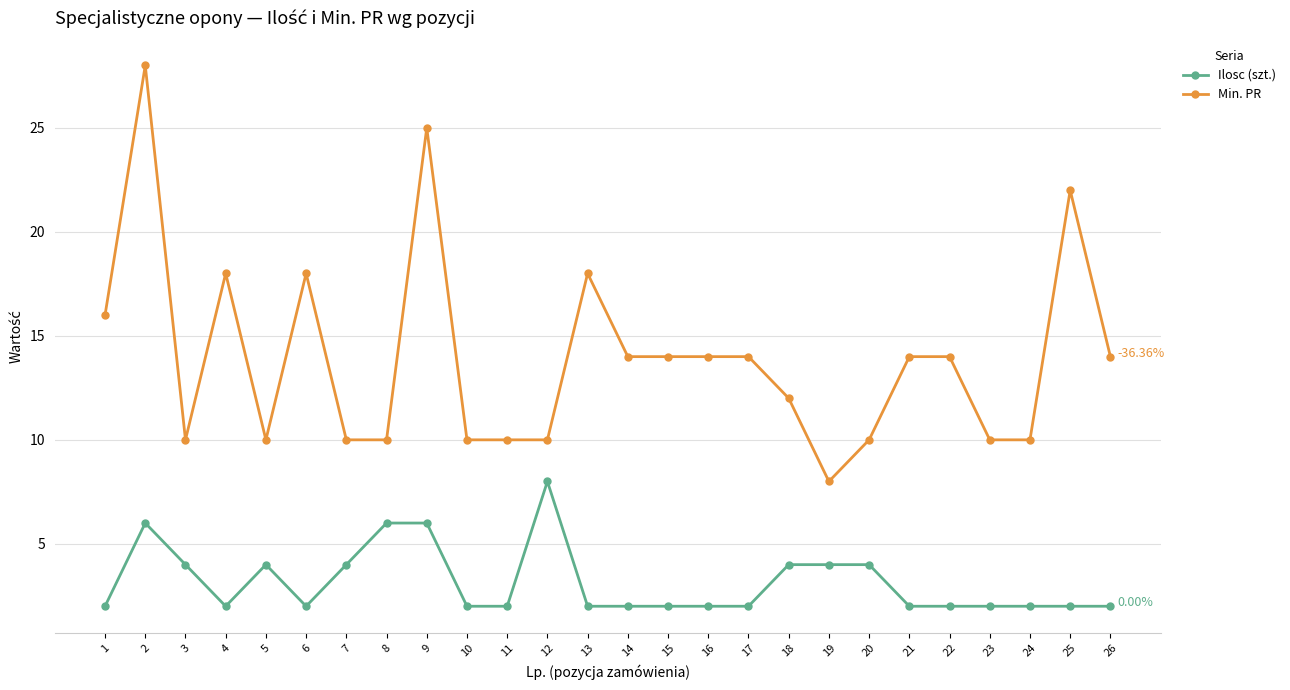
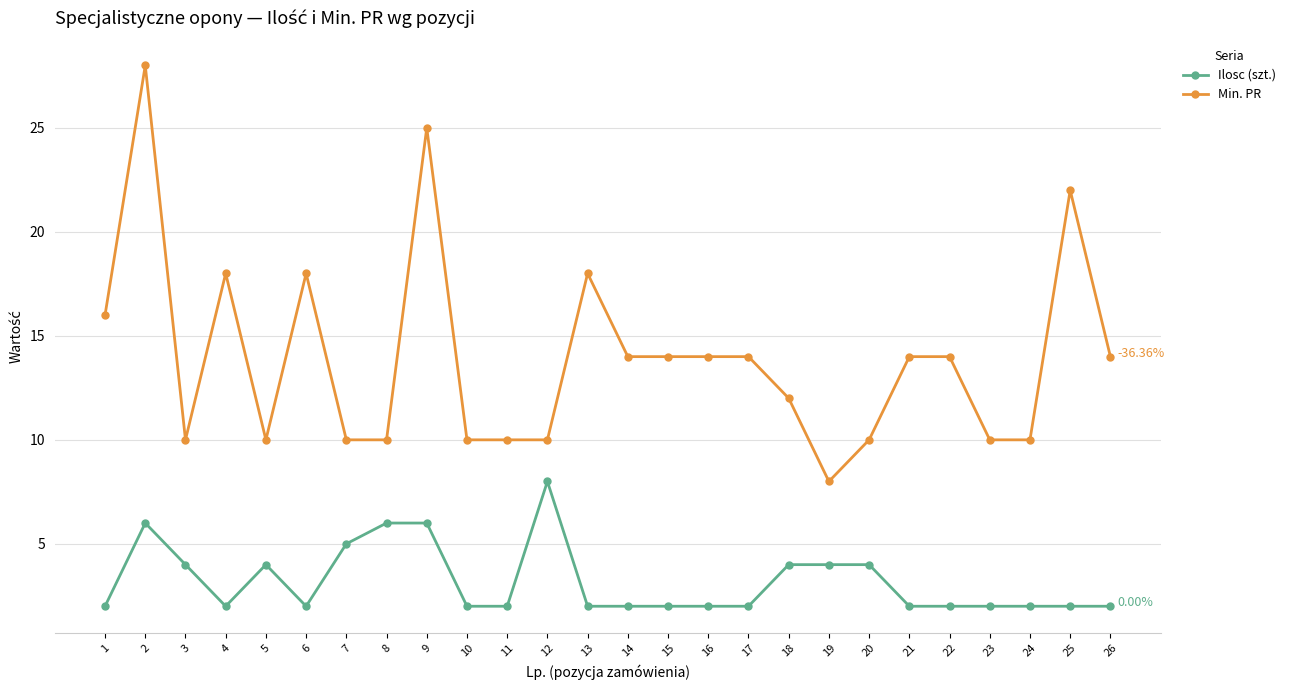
Ilosc (szt.), 7: 4 -> 5
